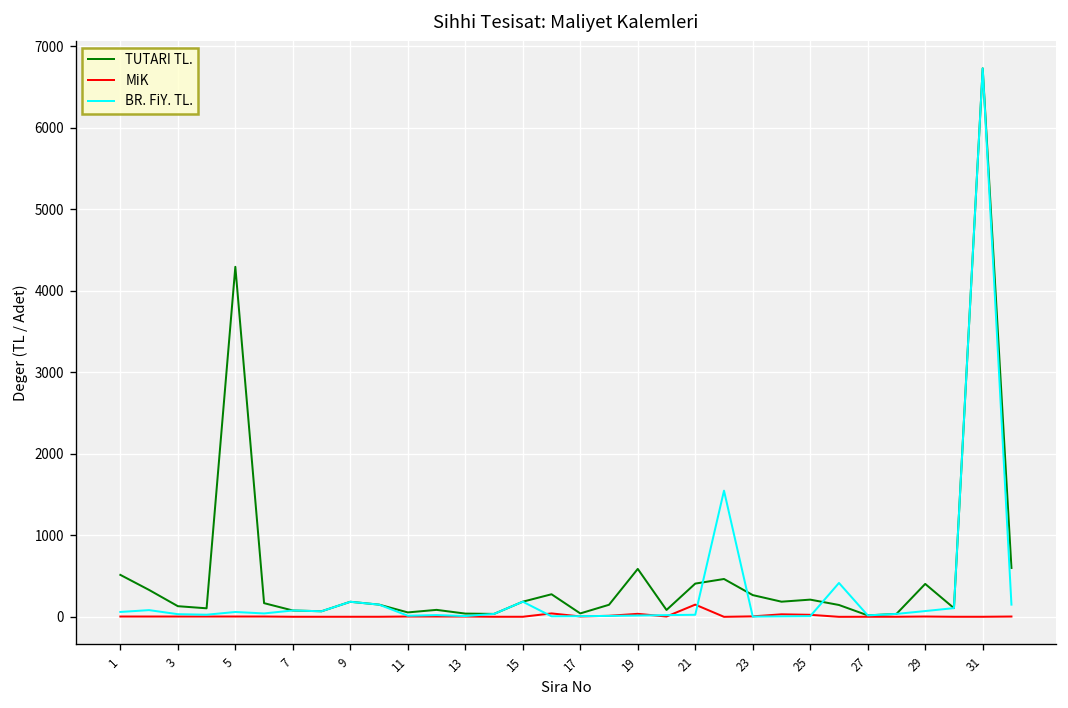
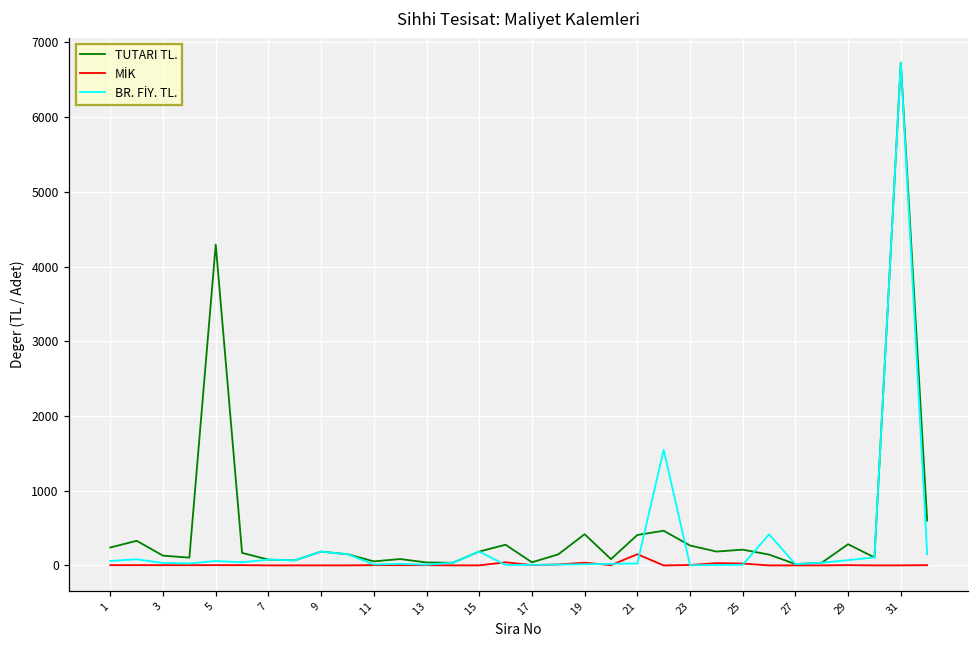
TUTARI TL., 1: 500 -> 200
TUTARI TL., 19: 600 -> 400
TUTARI TL., 29: 400 -> 300
